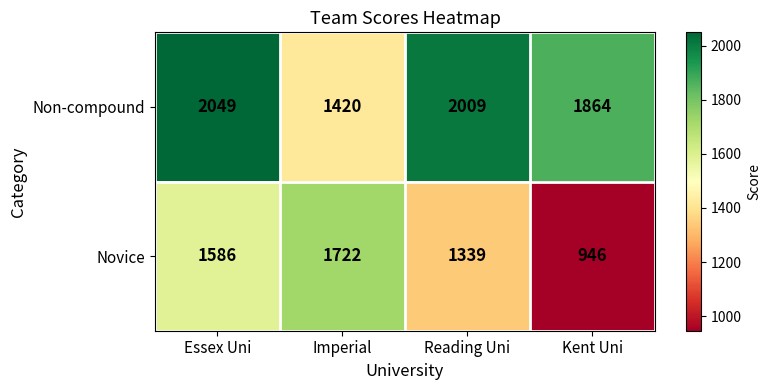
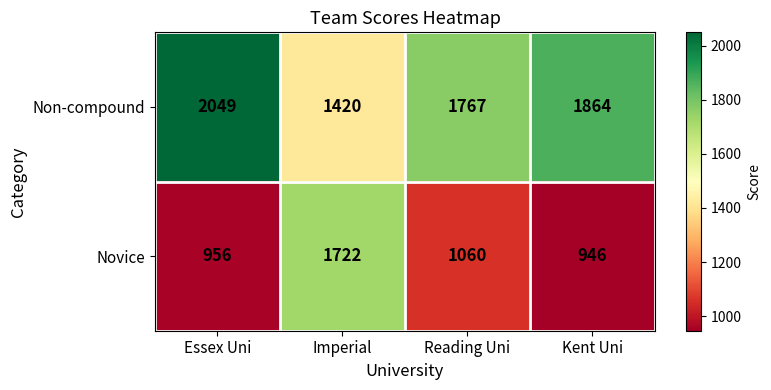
Non-compound, Reading Uni: 2009 -> 1767
Novice, Essex Uni: 1586 -> 956
Novice, Reading Uni: 1339 -> 1060
